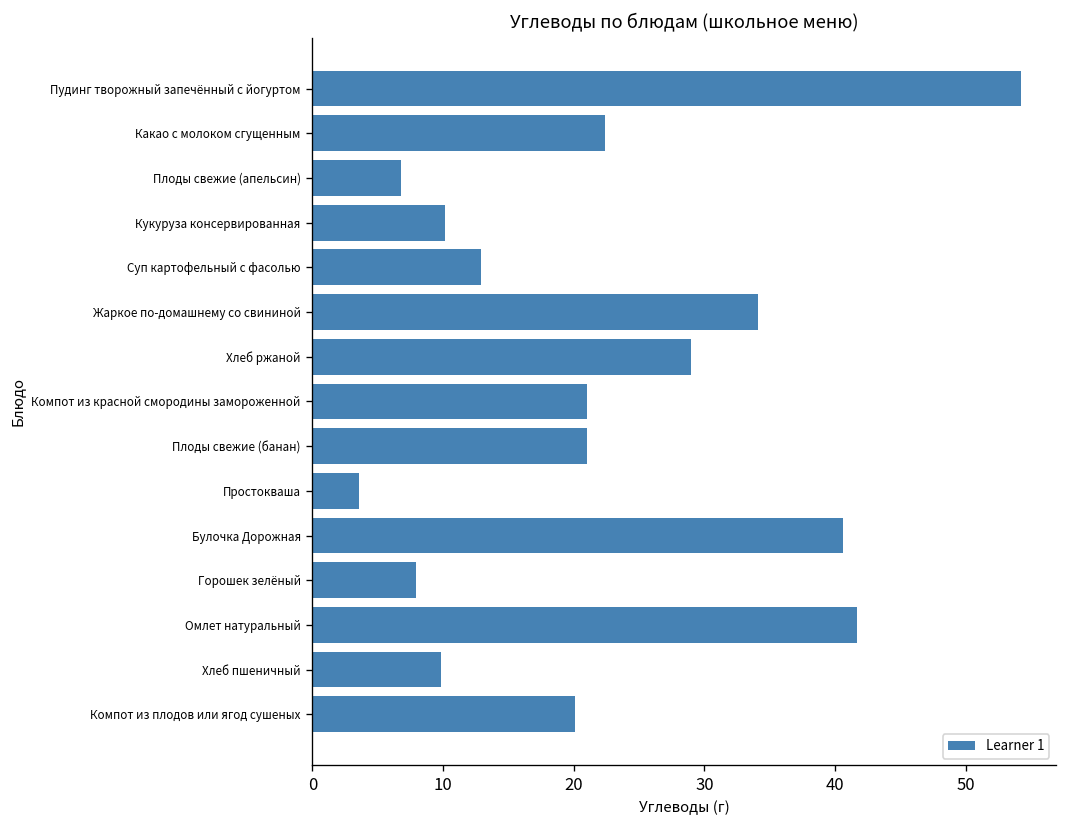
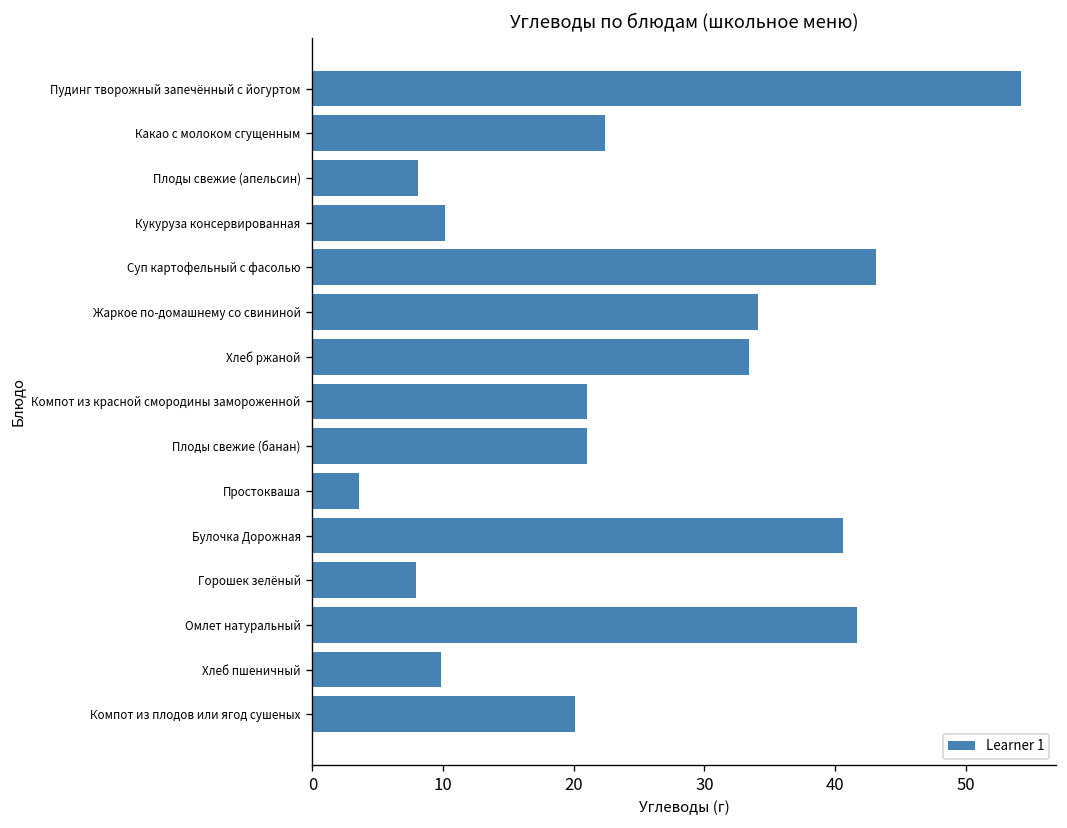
Плоды свежие (апельсин): 6.8 -> 8.1
Суп картофельный с фасолью: 12.9 -> 43.1
Хлеб ржаной: 29.0 -> 33.4
